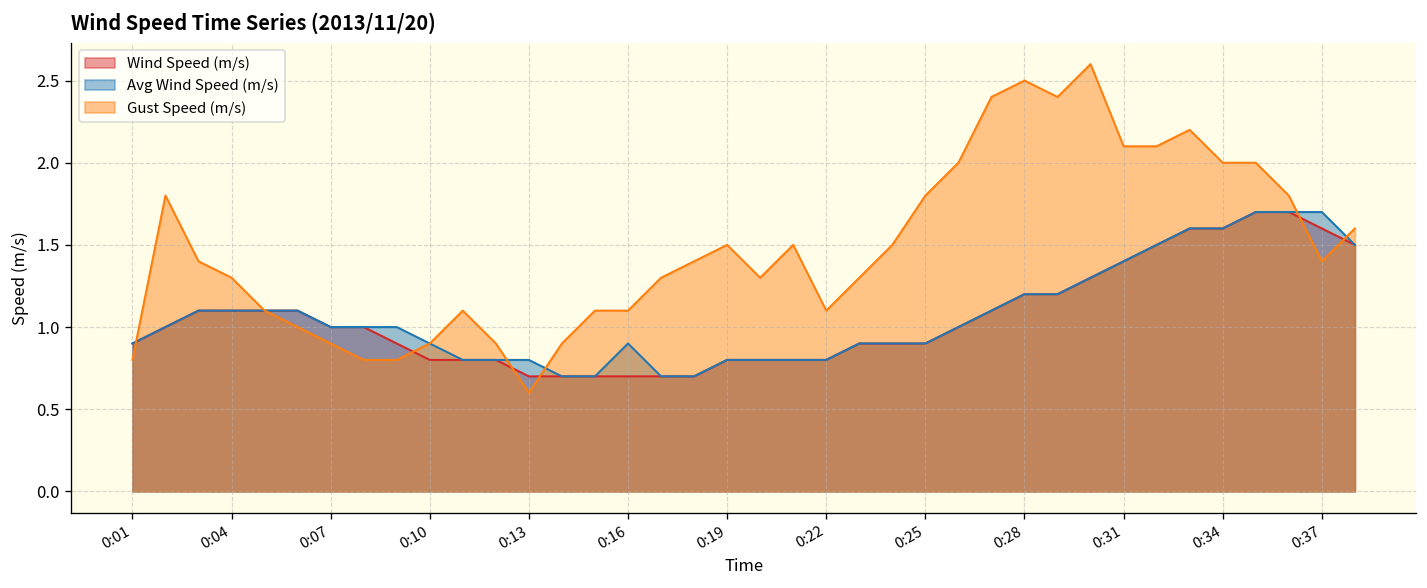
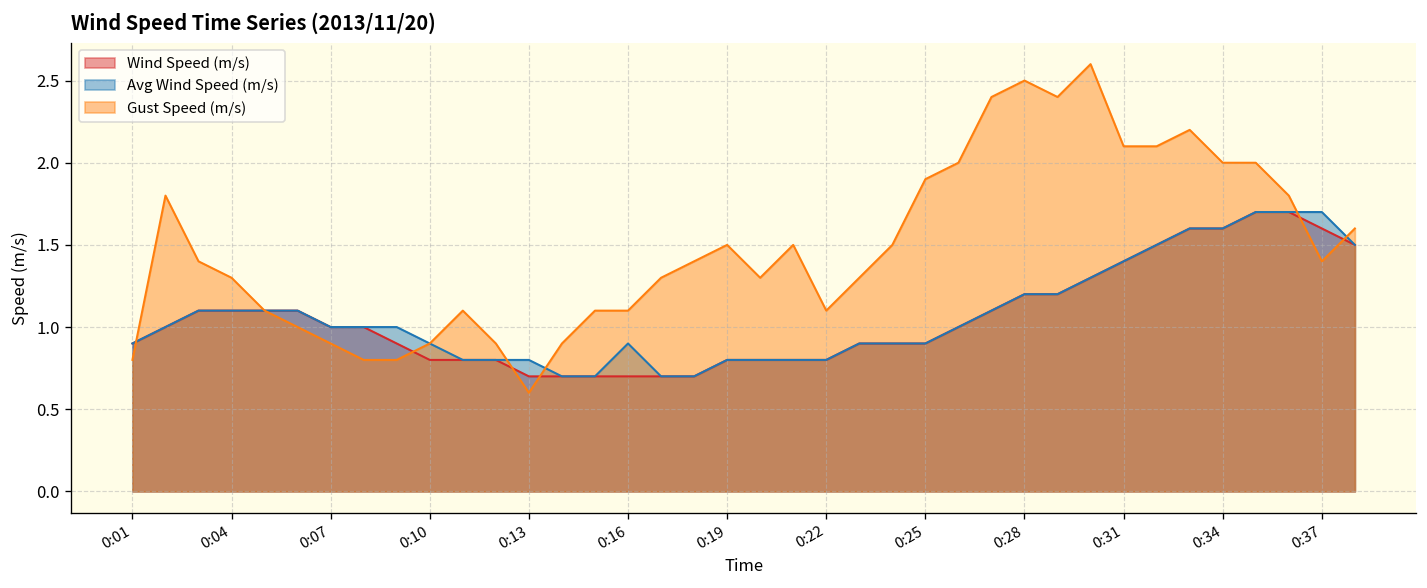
Gust Speed (m/s), 0:25: 1.8 -> 1.9
